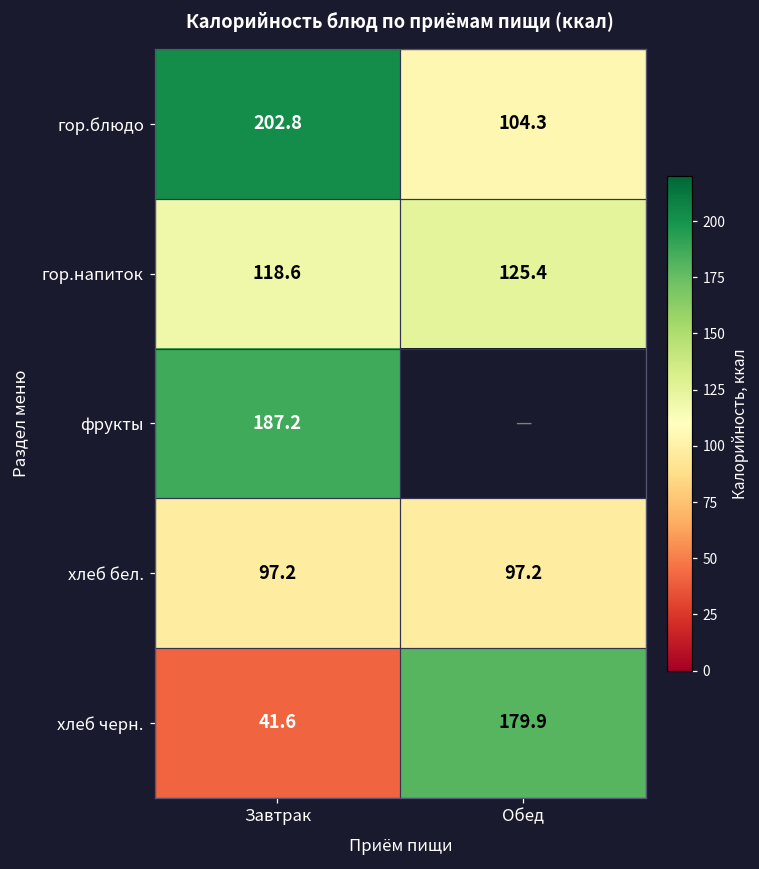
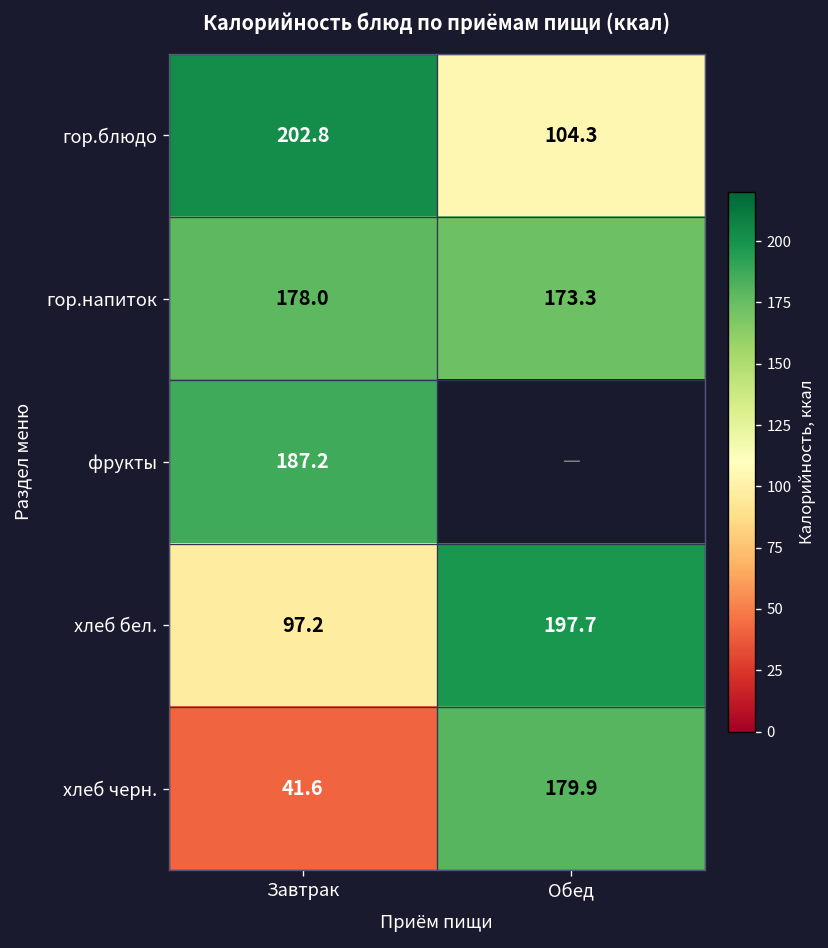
гор.напиток, Завтрак: 118.6 -> 178.0
гор.напиток, Обед: 125.4 -> 173.3
хлеб бел., Обед: 97.2 -> 197.7
